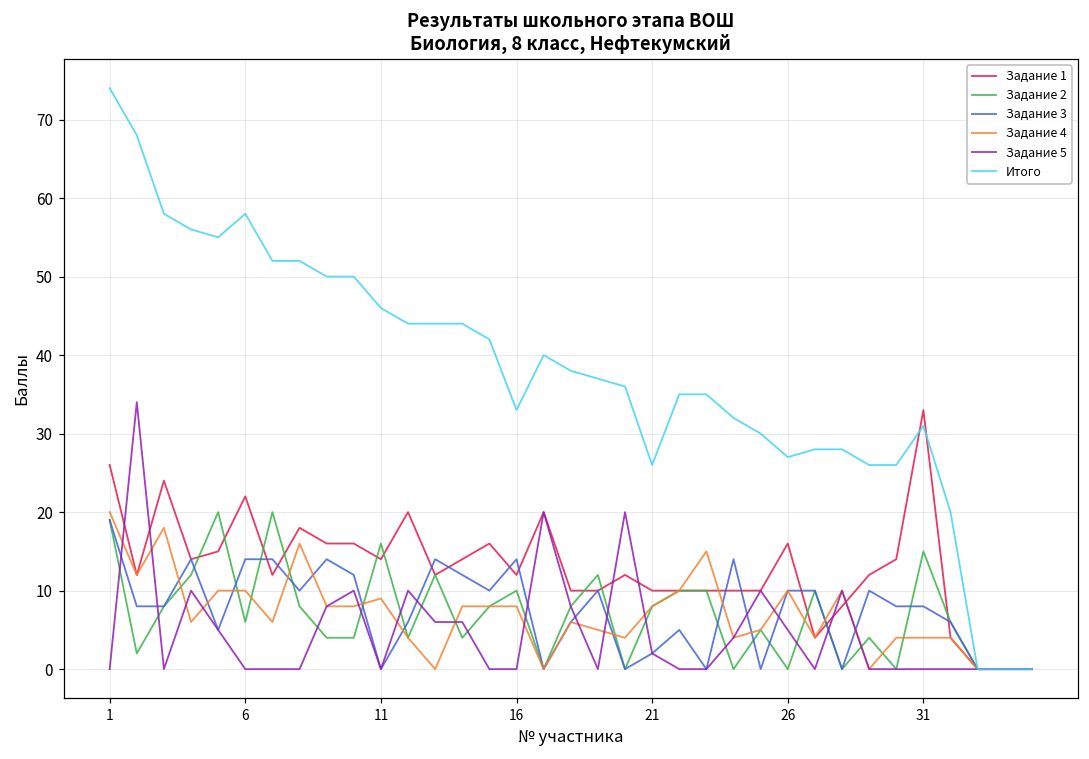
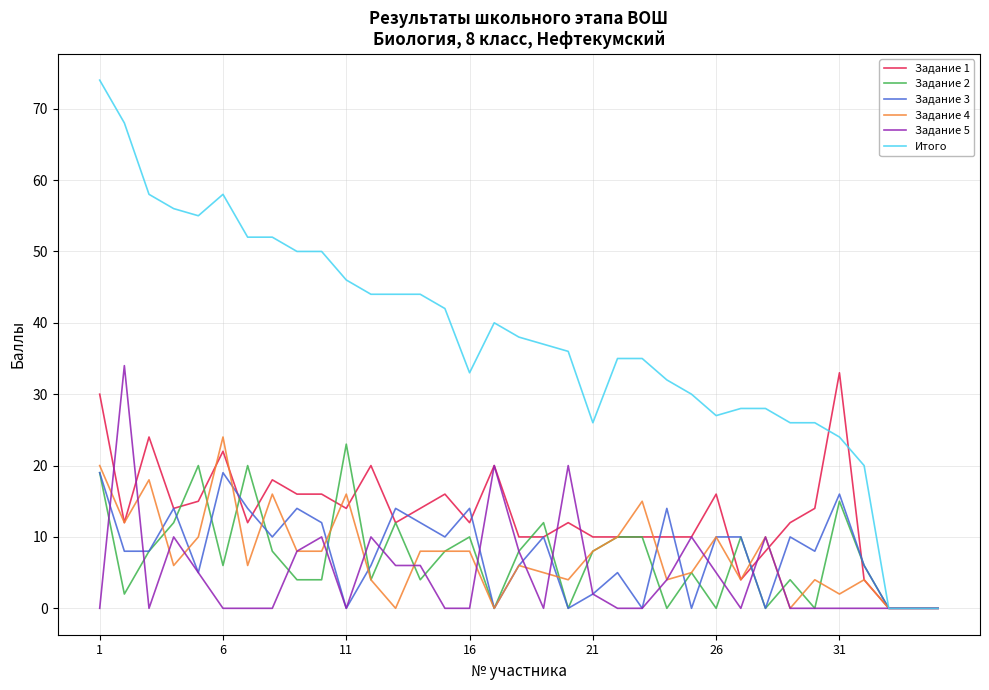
Задание 1, 1: 26 -> 30
Задание 3, 6: 14 -> 19
Задание 4, 6: 10 -> 24
Задание 2, 11: 16 -> 23
Задание 4, 11: 9 -> 16
Задание 3, 31: 8 -> 16
Задание 4, 31: 4 -> 2
Итого, 31: 31 -> 24
